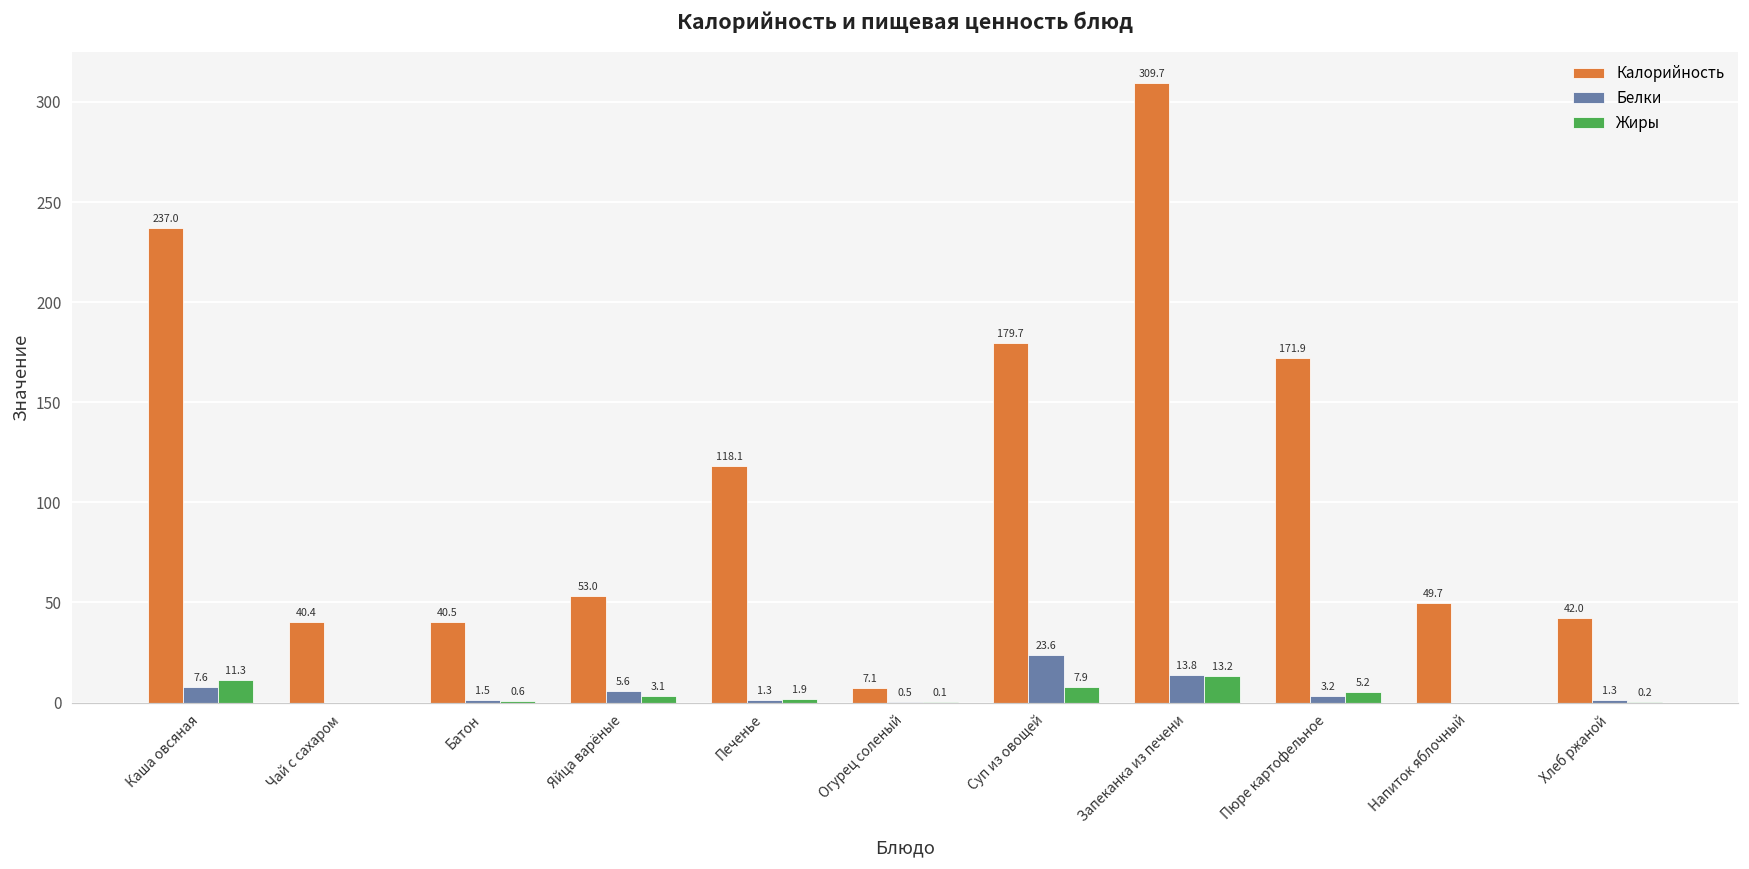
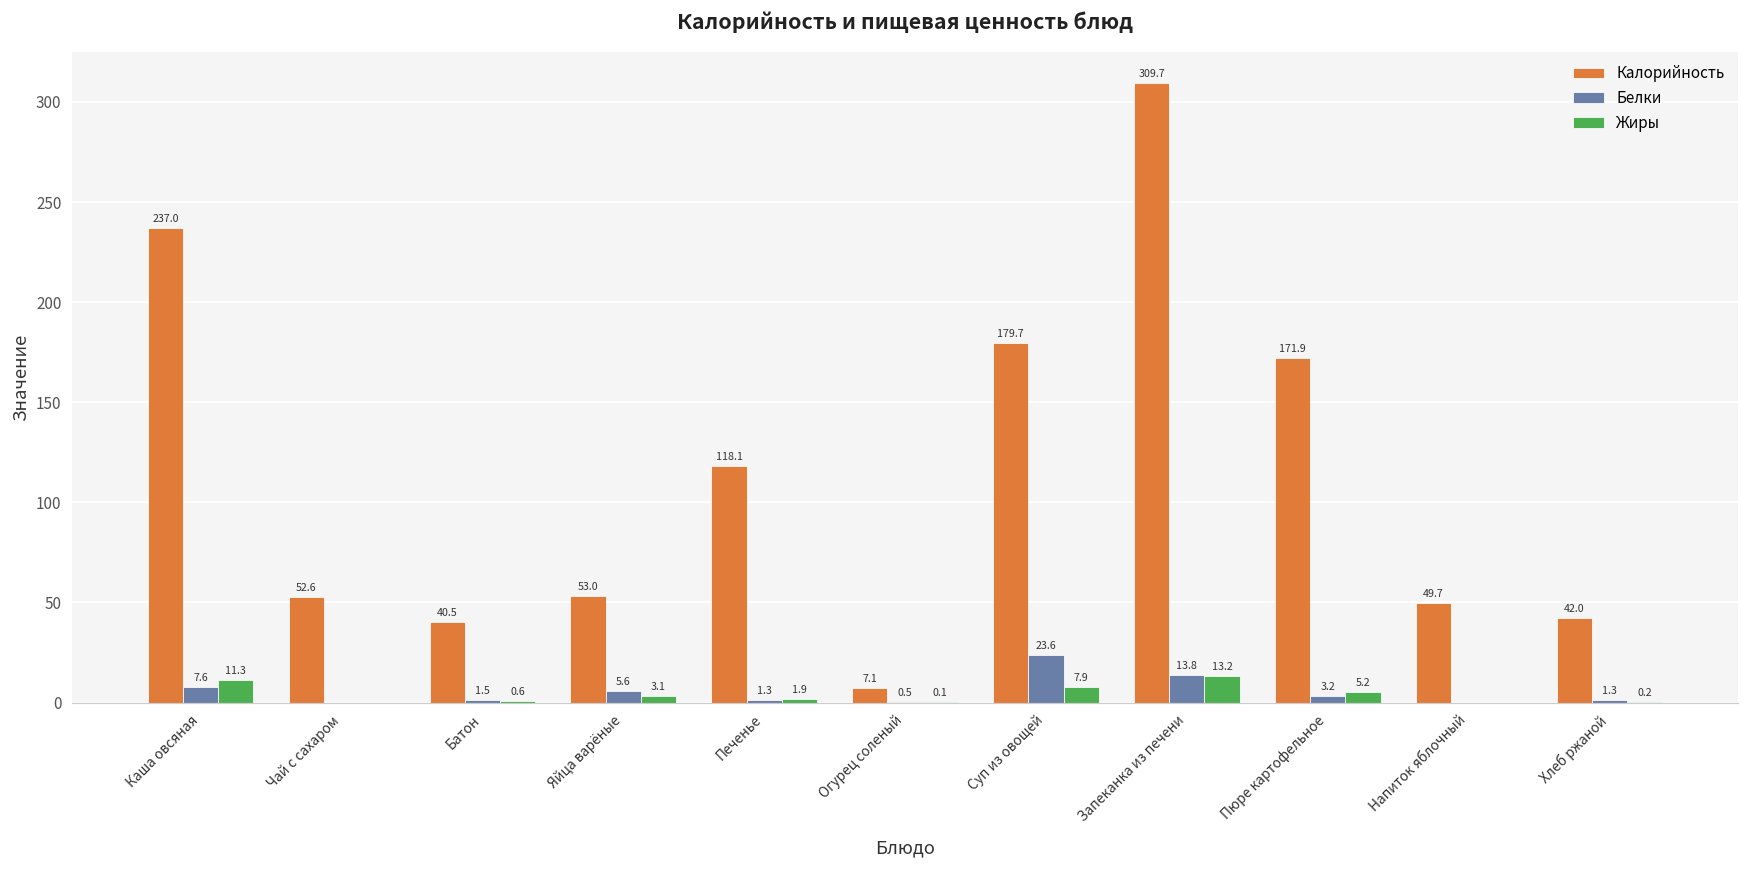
Калорийность, Чай с сахаром: 40.4 -> 52.6
